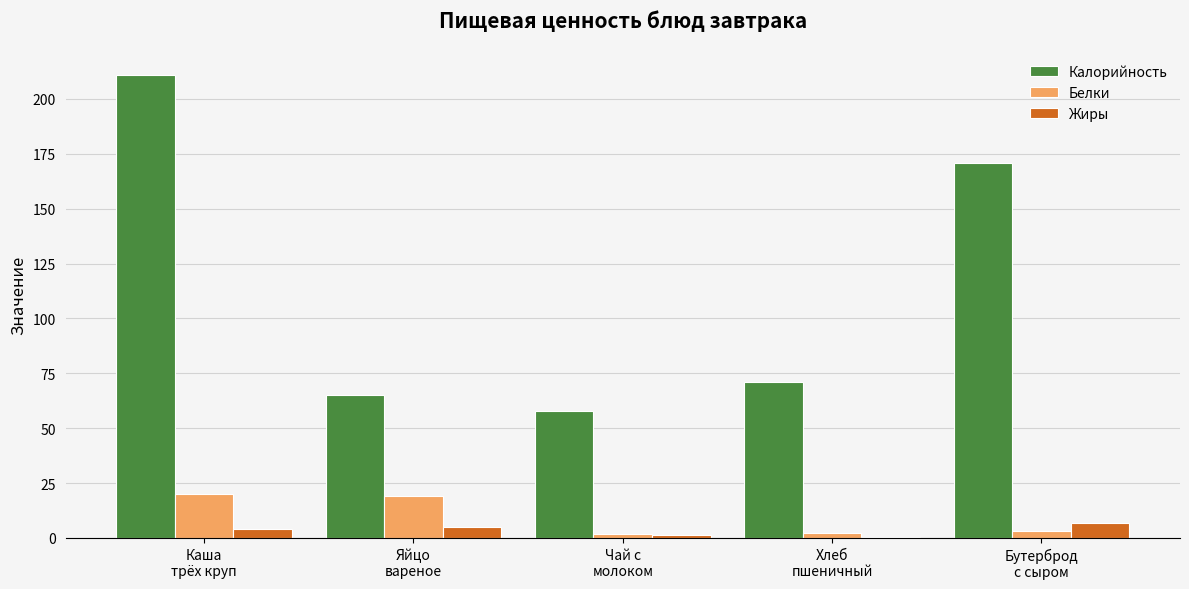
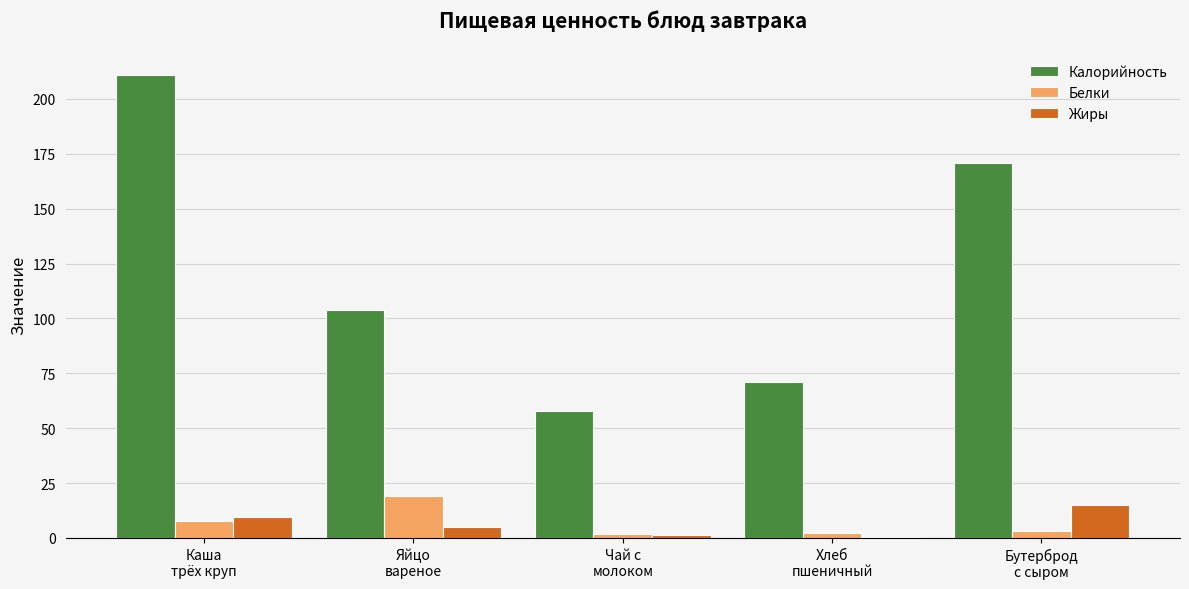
Белки, Каша трёх круп: 20 -> 8
Жиры, Каша трёх круп: 4 -> 9
Калорийность, Яйцо вареное: 65 -> 104
Жиры, Бутерброд с сыром: 7 -> 15
